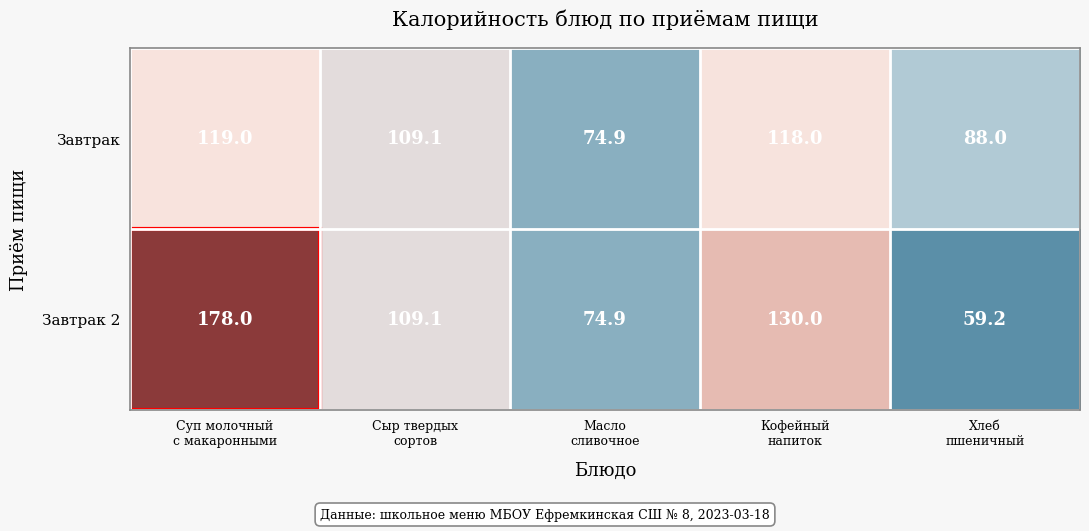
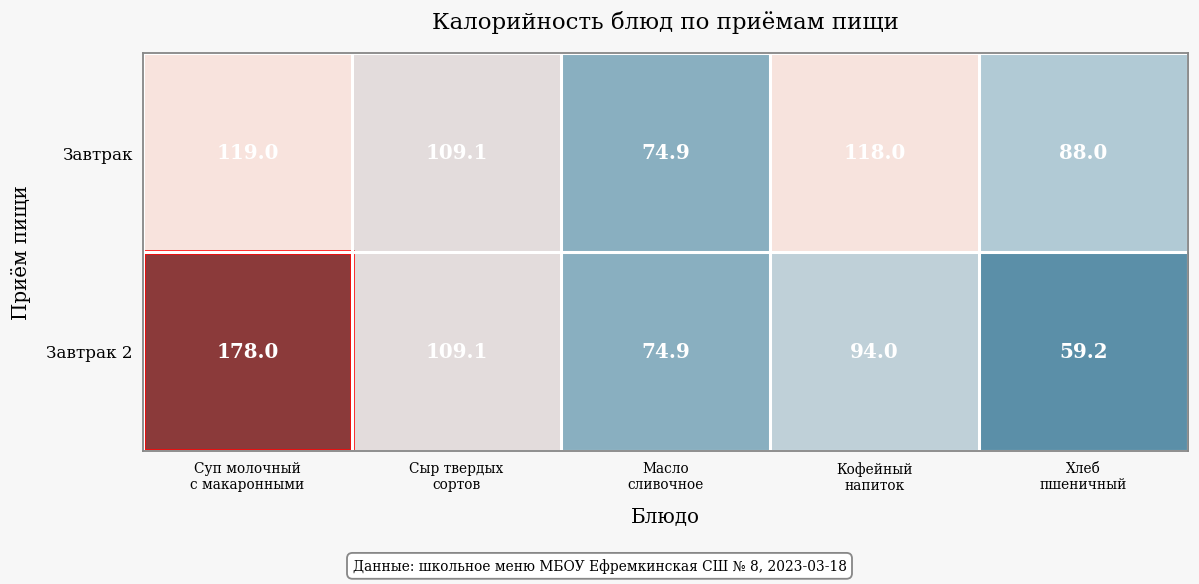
Завтрак 2, Кофейный напиток: 130.0 -> 94.0
